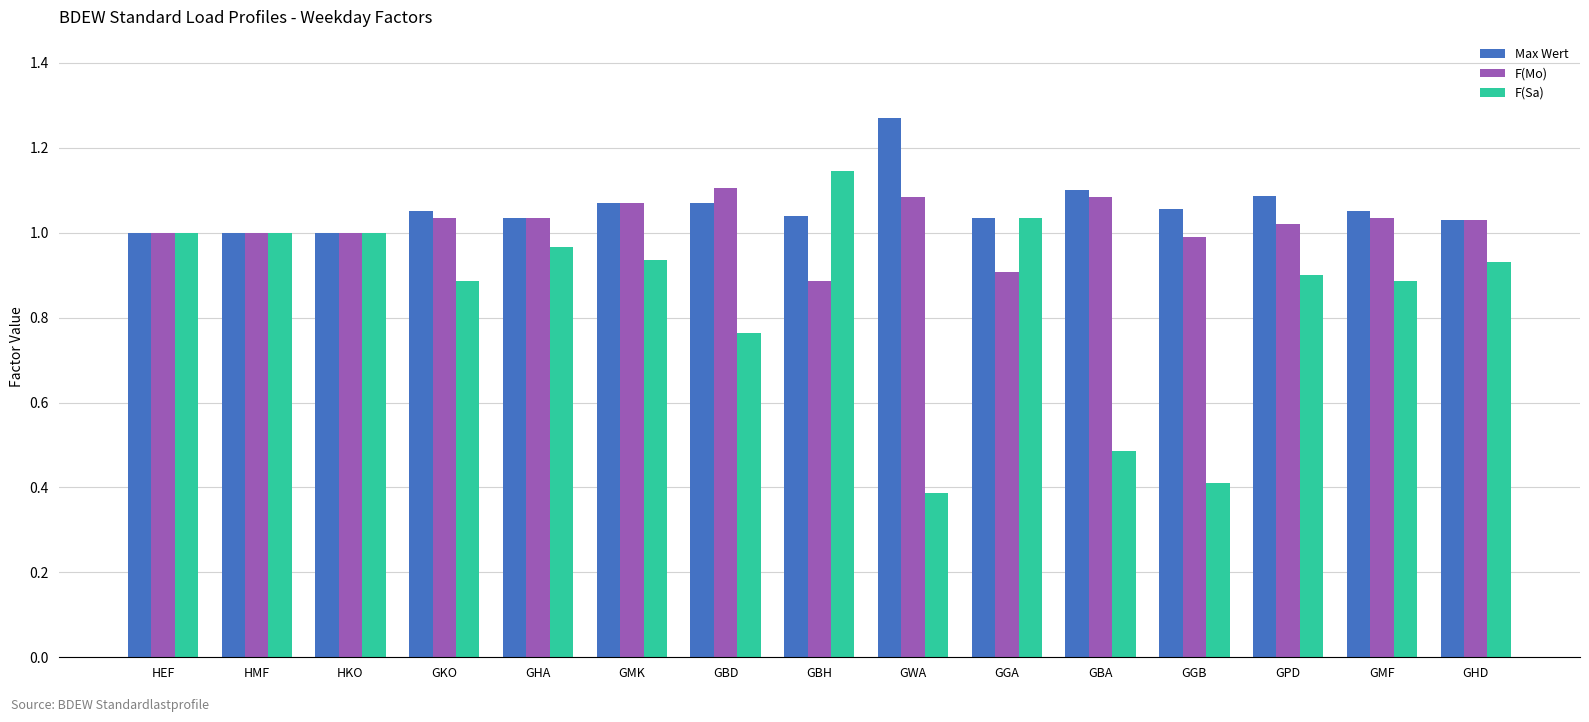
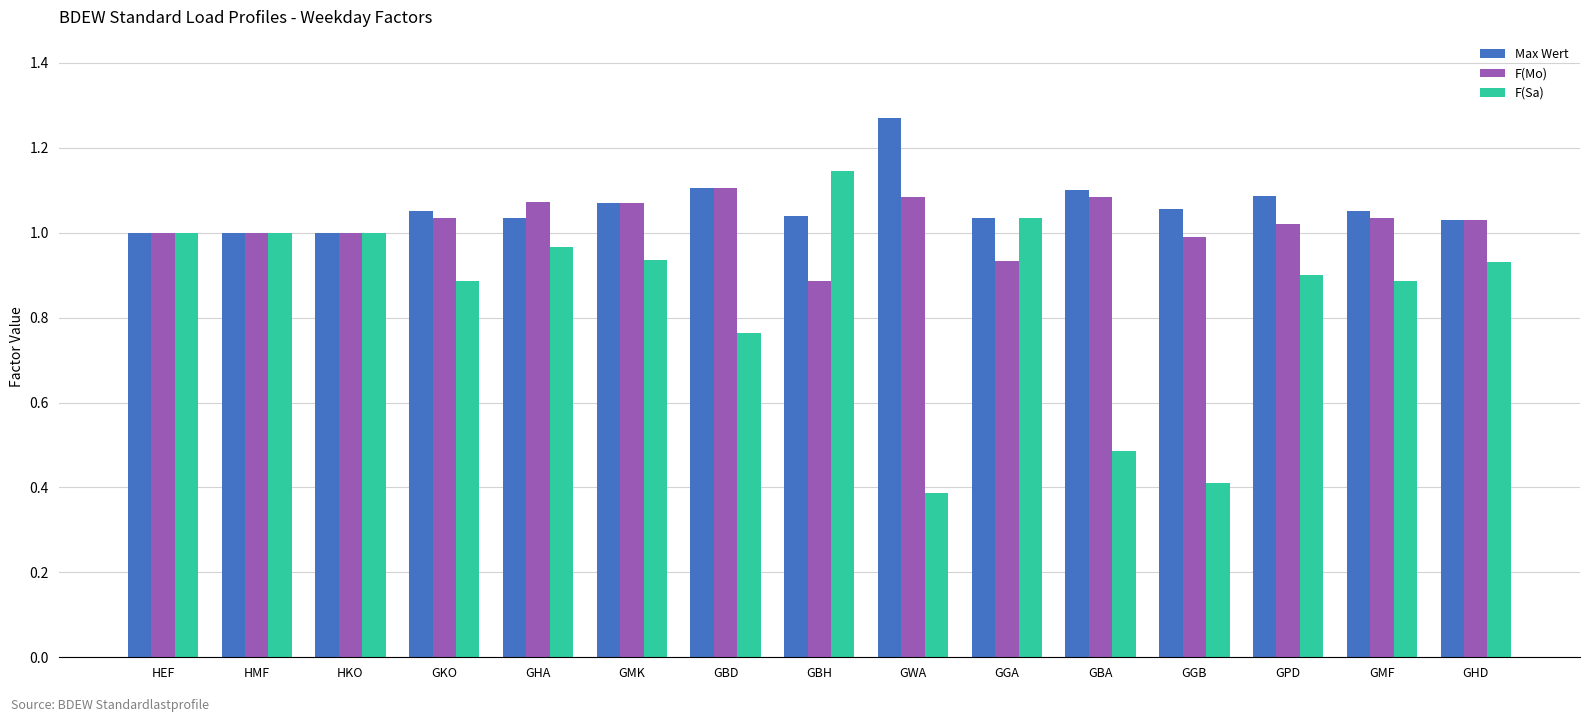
F(Mo), GHA: 1.04 -> 1.07
Max Wert, GBD: 1.07 -> 1.11
F(Mo), GGA: 0.91 -> 0.93
